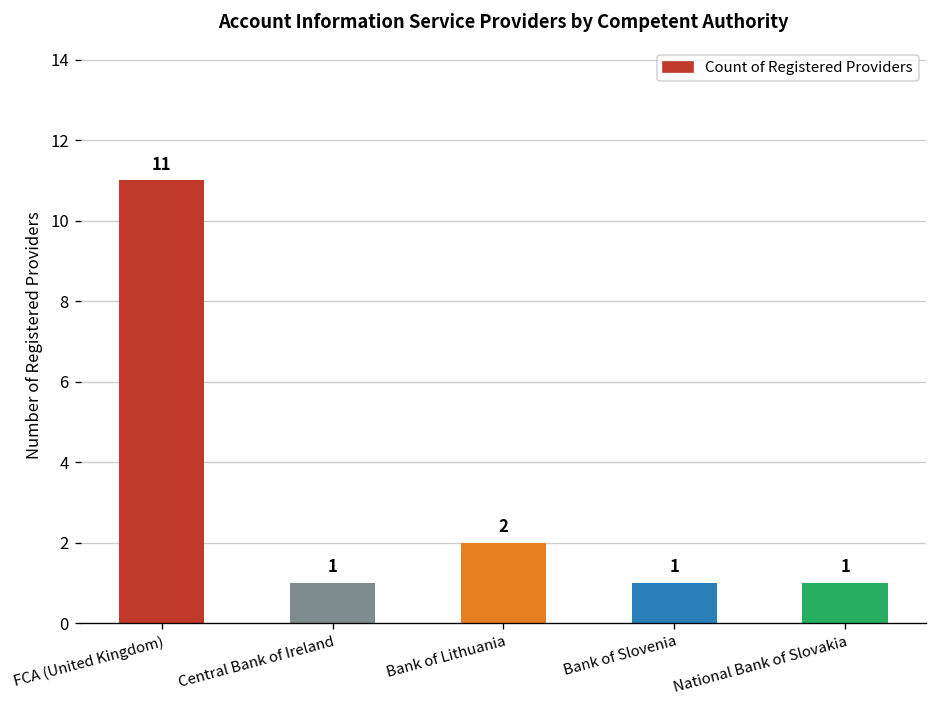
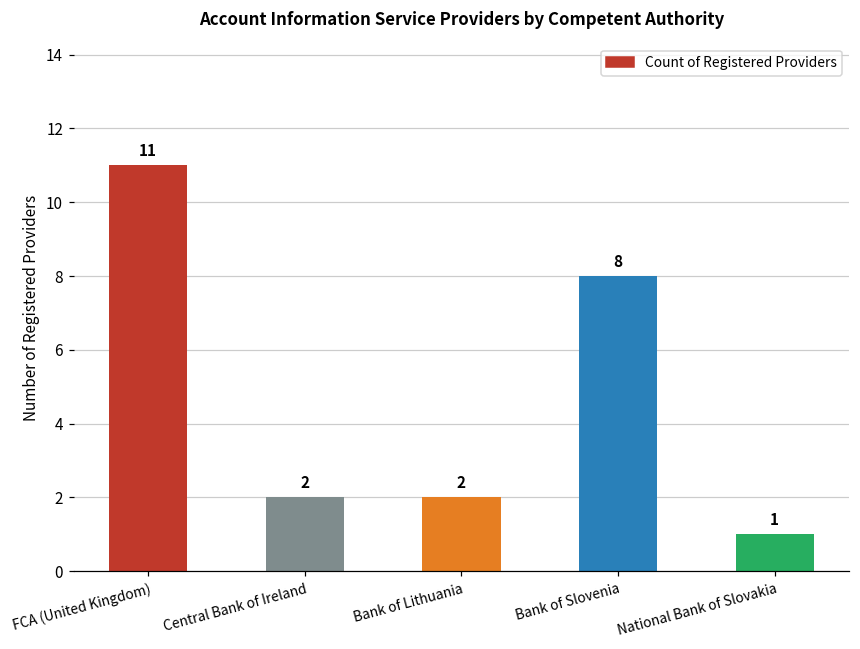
Central Bank of Ireland: 1 -> 2
Bank of Slovenia: 1 -> 8
